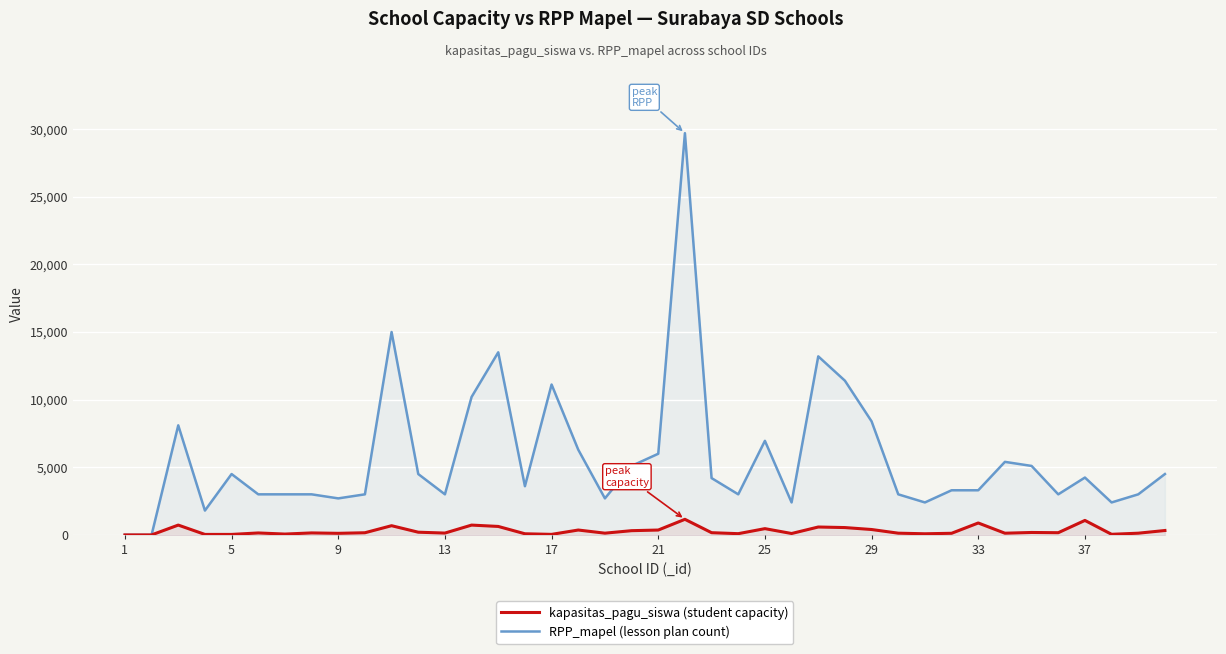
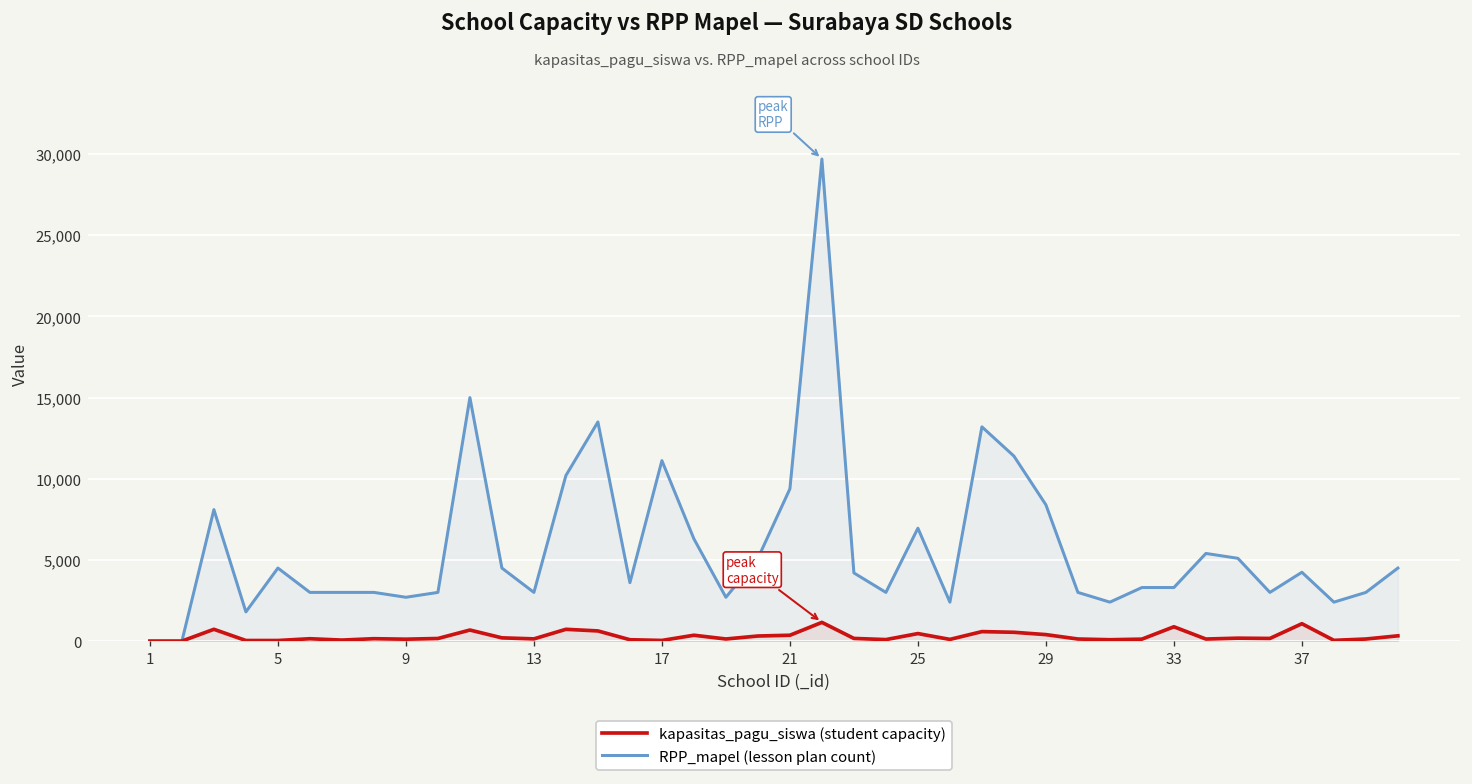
RPP_mapel (lesson plan count), 21: 6,000 -> 9,400
